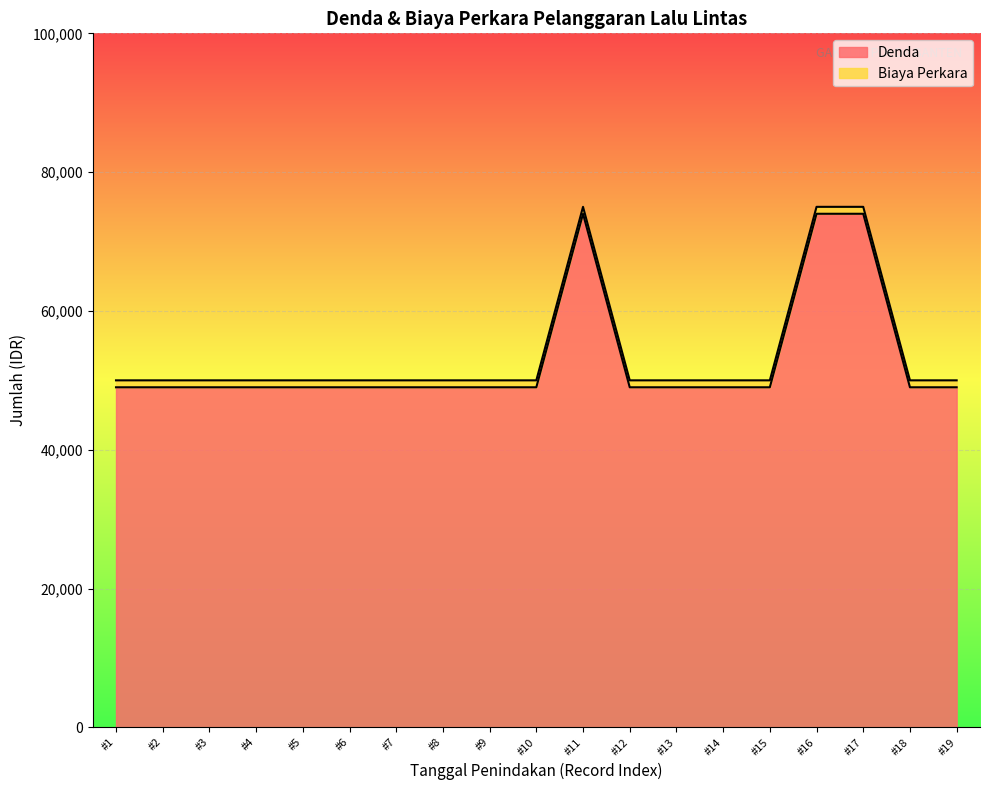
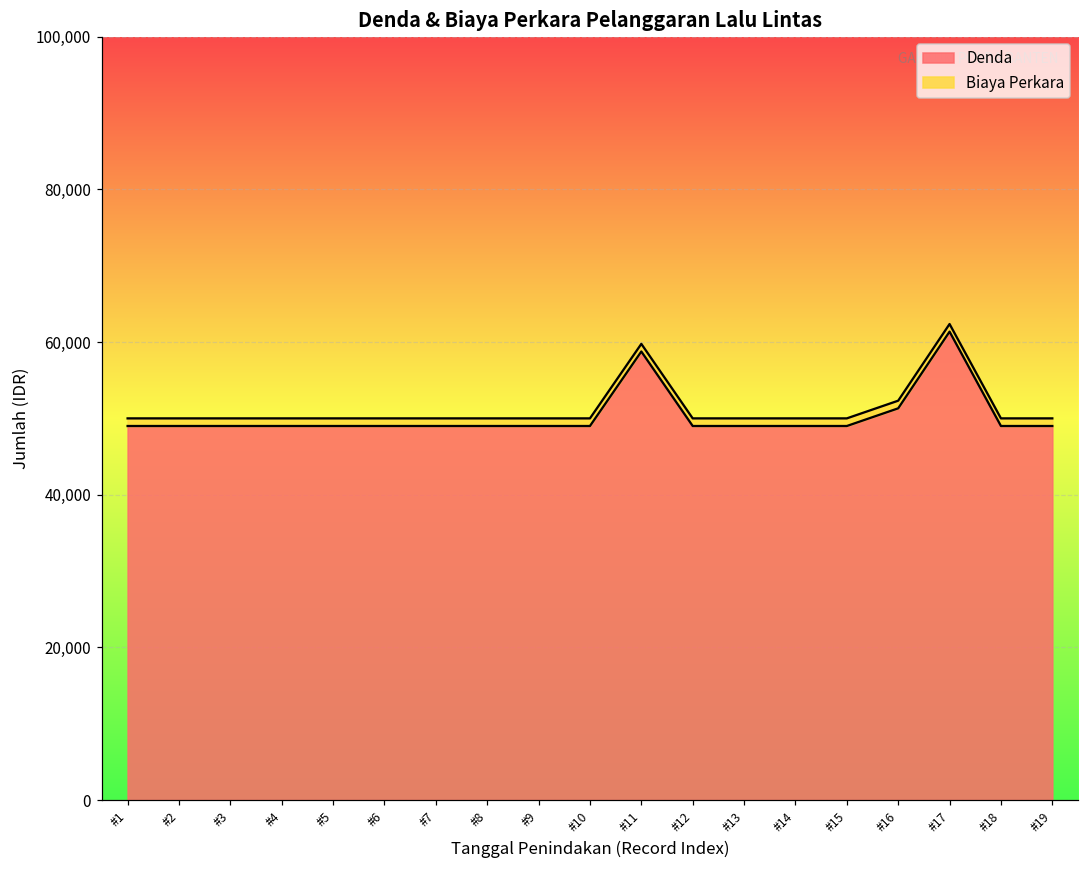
Denda, #11: 74,000 -> 59,000
Denda, #16: 74,000 -> 51,000
Denda, #17: 74,000 -> 61,000
